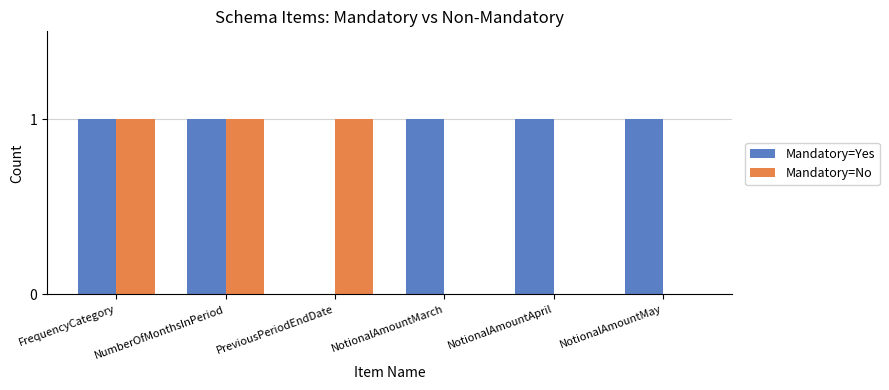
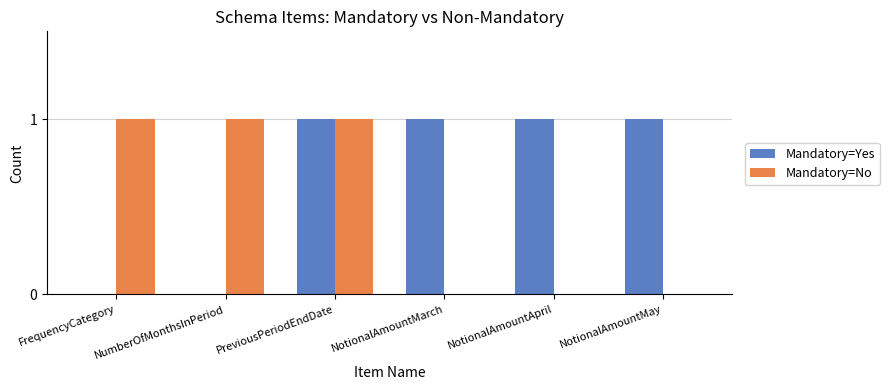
Mandatory=Yes, FrequencyCategory: 1 -> 0
Mandatory=Yes, NumberOfMonthsInPeriod: 1 -> 0
Mandatory=Yes, PreviousPeriodEndDate: 0 -> 1
